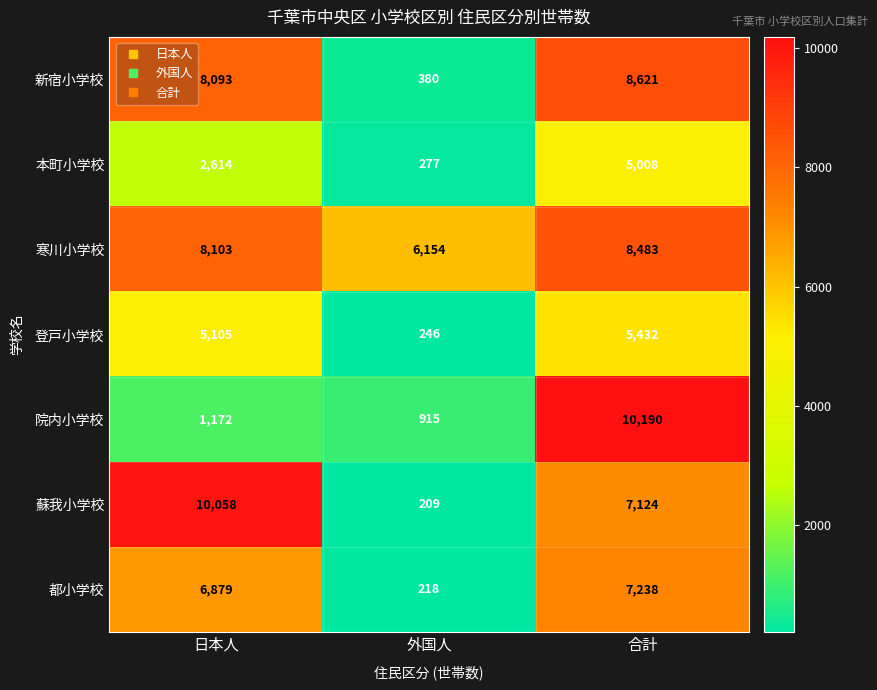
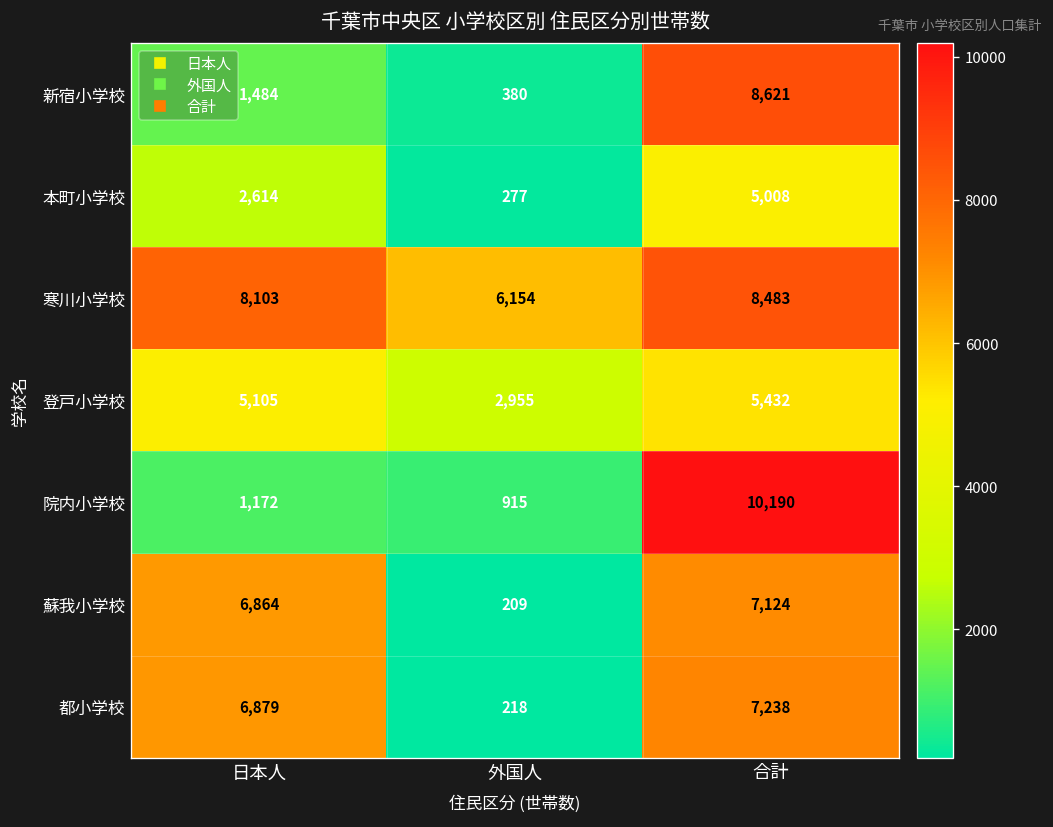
新宿小学校, 日本人: 8,093 -> 1,484
登戸小学校, 外国人: 246 -> 2,955
蘇我小学校, 日本人: 10,058 -> 6,864
